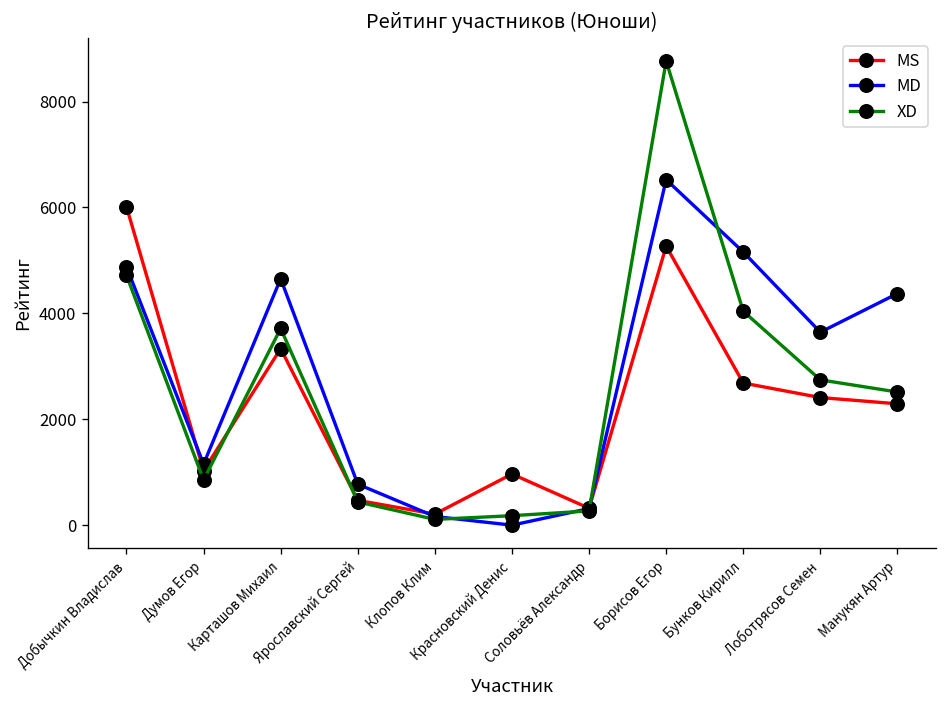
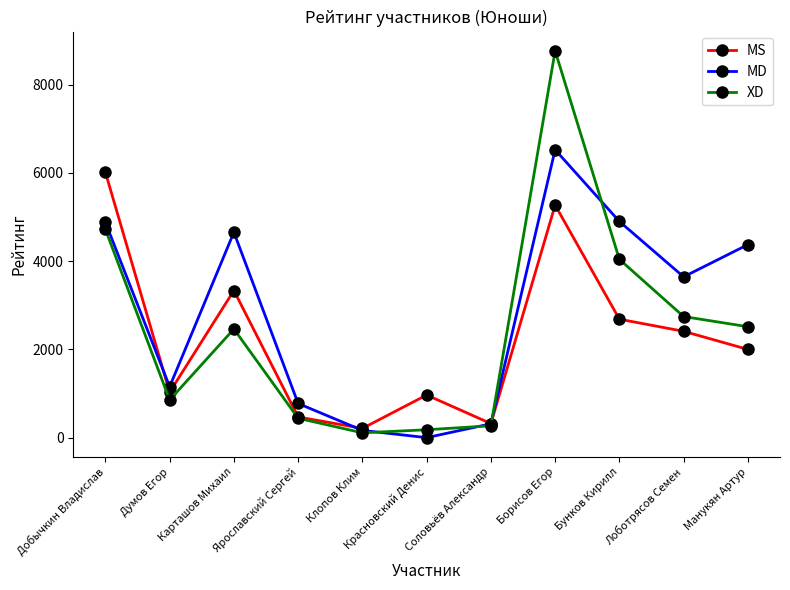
XD, Карташов Михаил: 3700 -> 2500
MD, Бунков Кирилл: 5200 -> 4900
MS, Манукян Артур: 2300 -> 2000
